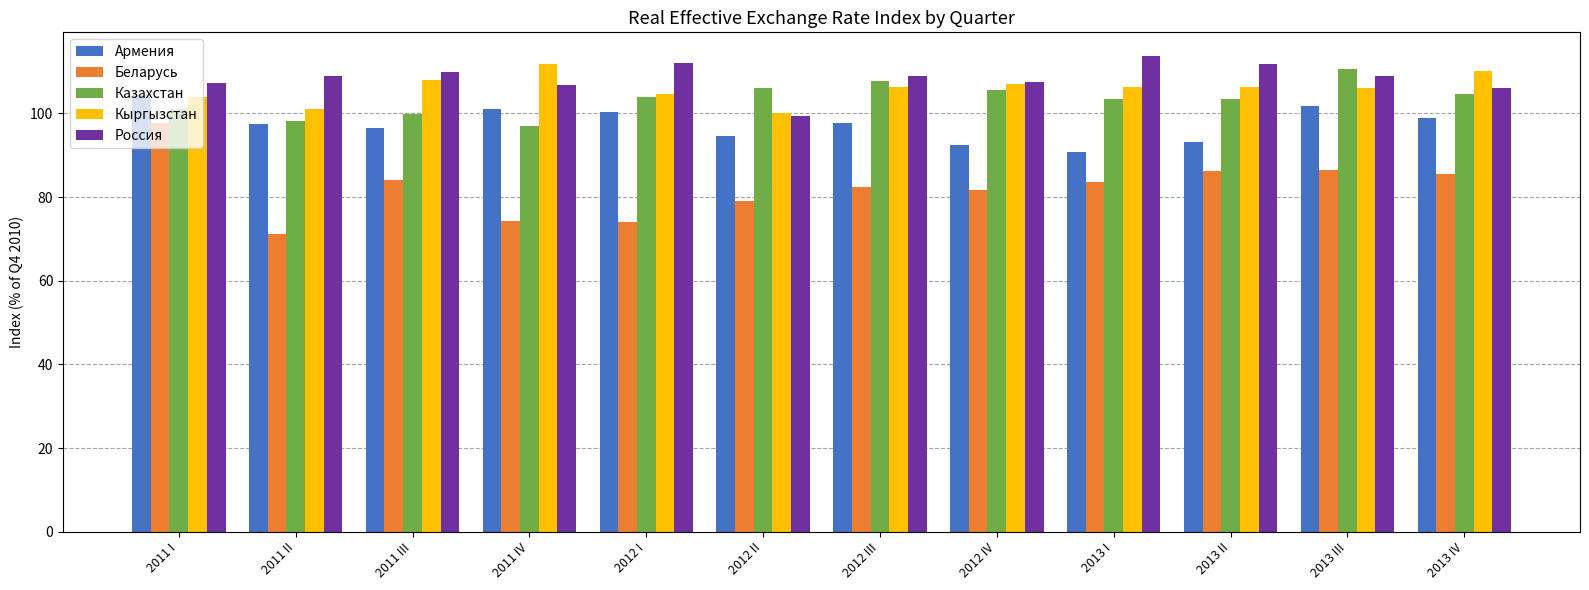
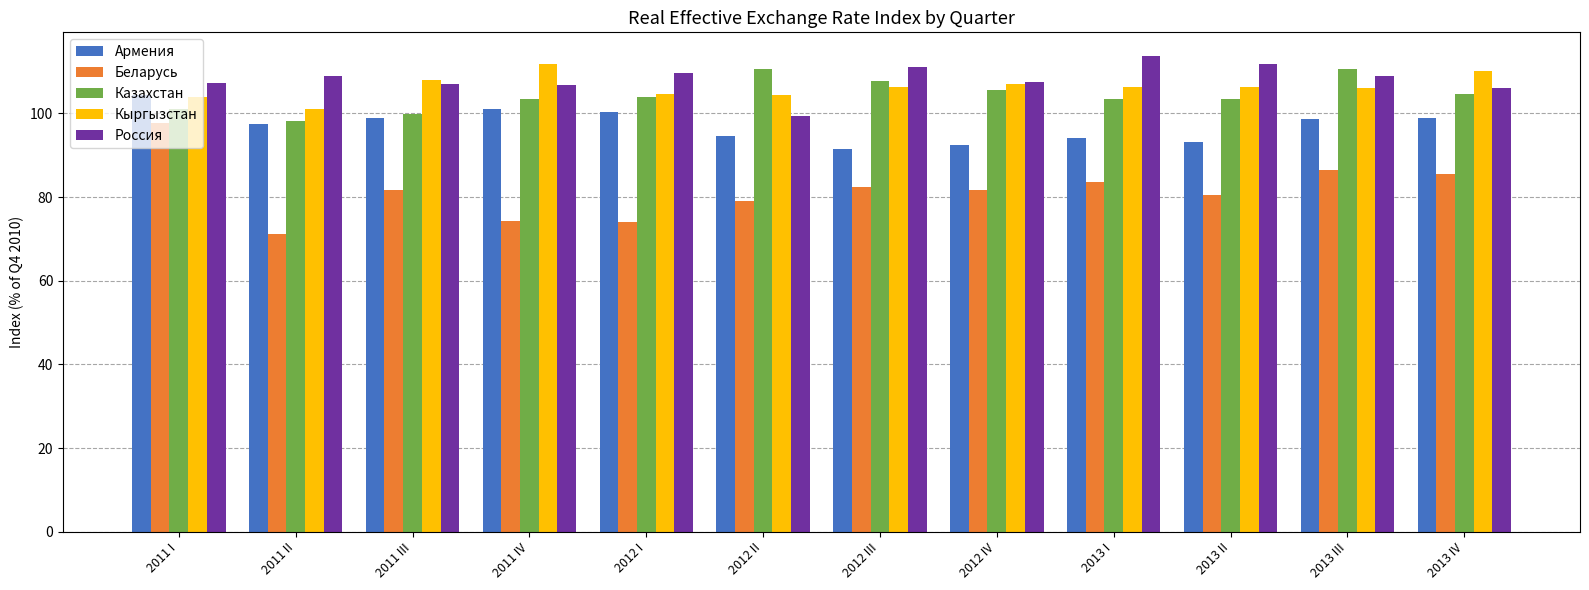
Армения, 2011 III: 96 -> 99
Беларусь, 2011 III: 84 -> 82
Россия, 2011 III: 110 -> 107
Казахстан, 2011 IV: 97 -> 103
Россия, 2012 I: 112 -> 110
Казахстан, 2012 II: 106 -> 111
Кыргызстан, 2012 II: 100 -> 104
Армения, 2012 III: 98 -> 92
Россия, 2012 III: 109 -> 111
Армения, 2013 I: 91 -> 94
Беларусь, 2013 II: 86 -> 81
Армения, 2013 III: 102 -> 99
